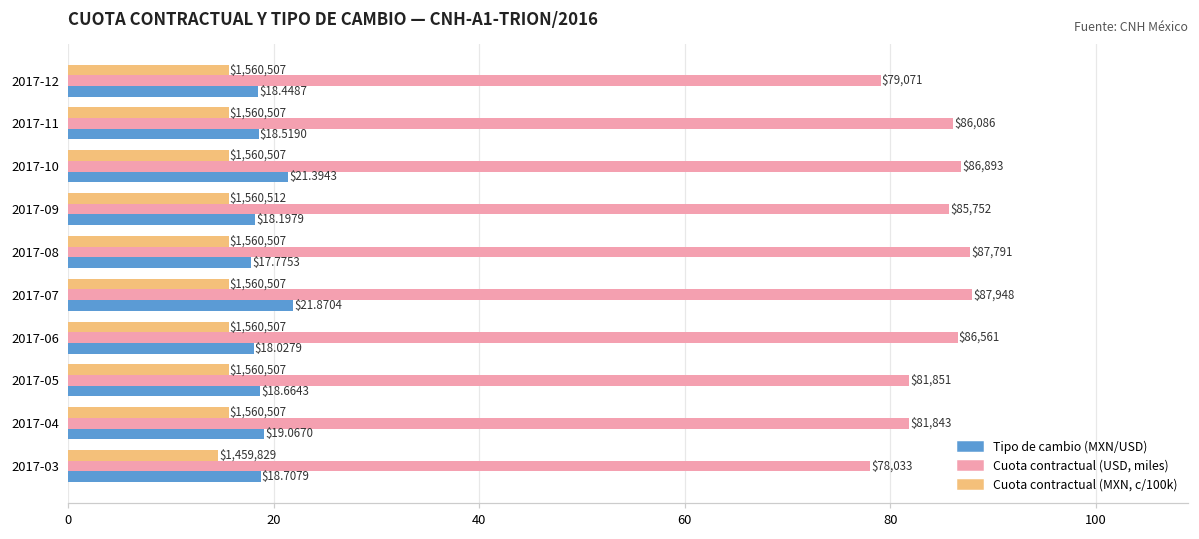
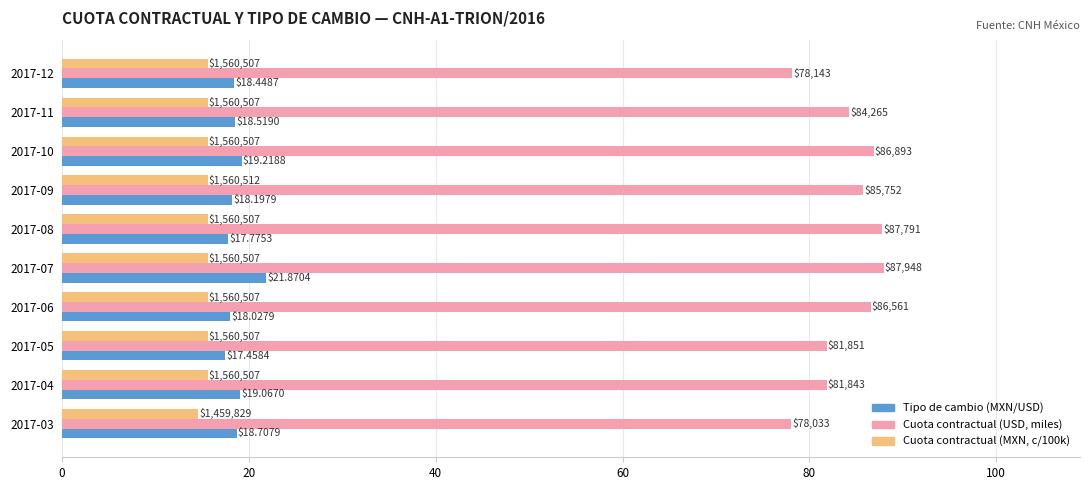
Cuota contractual (USD, miles), 2017-12: $79,071 -> $78,143
Cuota contractual (USD, miles), 2017-11: $86,086 -> $84,265
Tipo de cambio (MXN/USD), 2017-10: $21.3943 -> $19.2188
Tipo de cambio (MXN/USD), 2017-05: $18.6643 -> $17.4584
